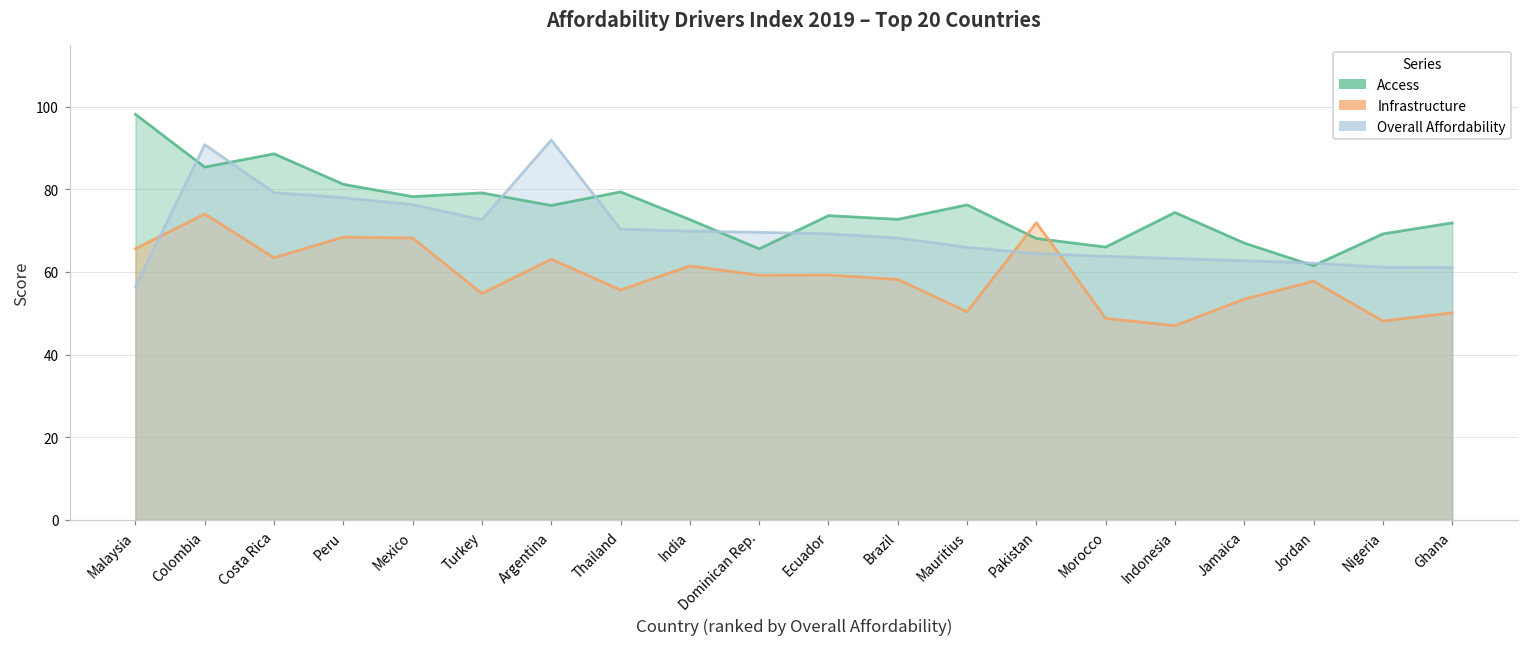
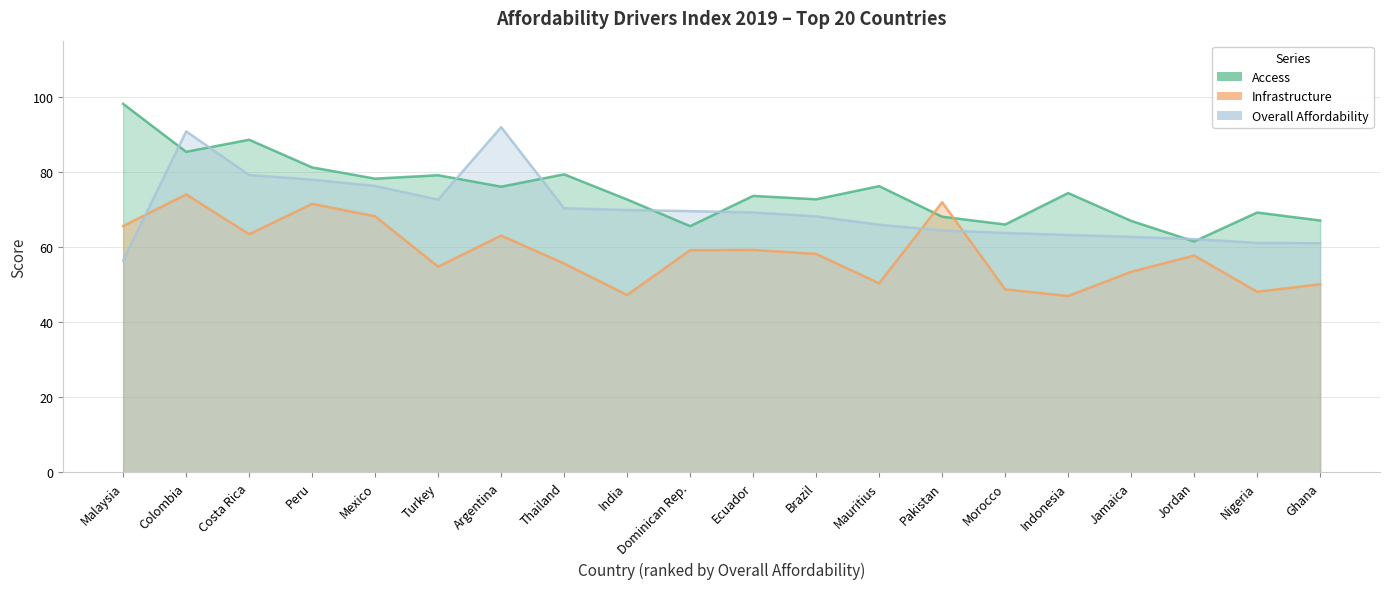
Infrastructure, Peru: 68 -> 72
Infrastructure, India: 61 -> 47
Access, Ghana: 72 -> 67
